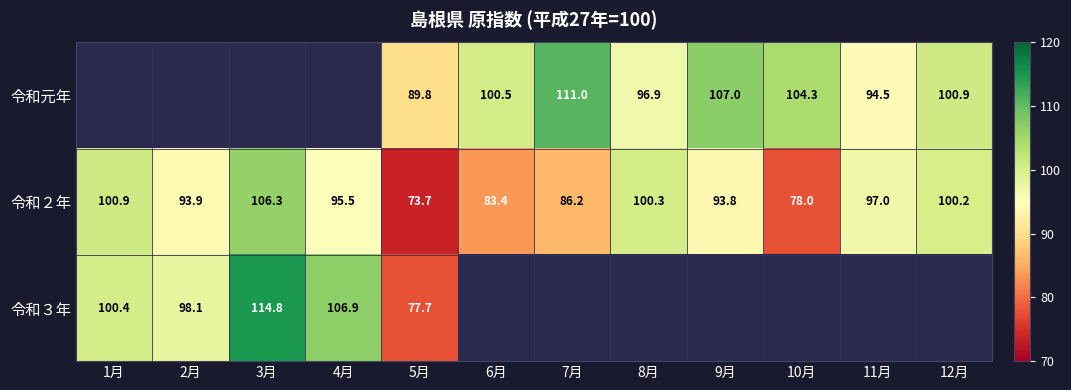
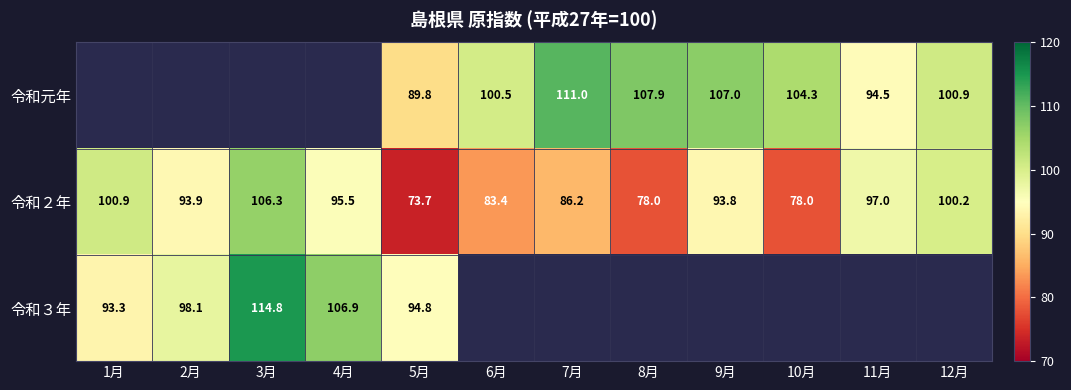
令和元年, 8月: 96.9 -> 107.9
令和２年, 8月: 100.3 -> 78.0
令和３年, 1月: 100.4 -> 93.3
令和３年, 5月: 77.7 -> 94.8
